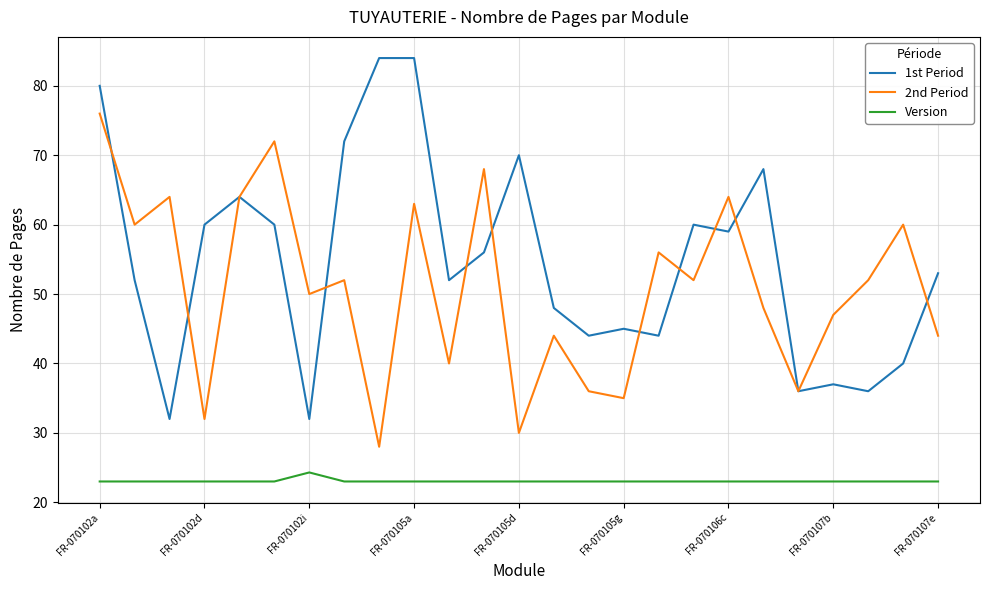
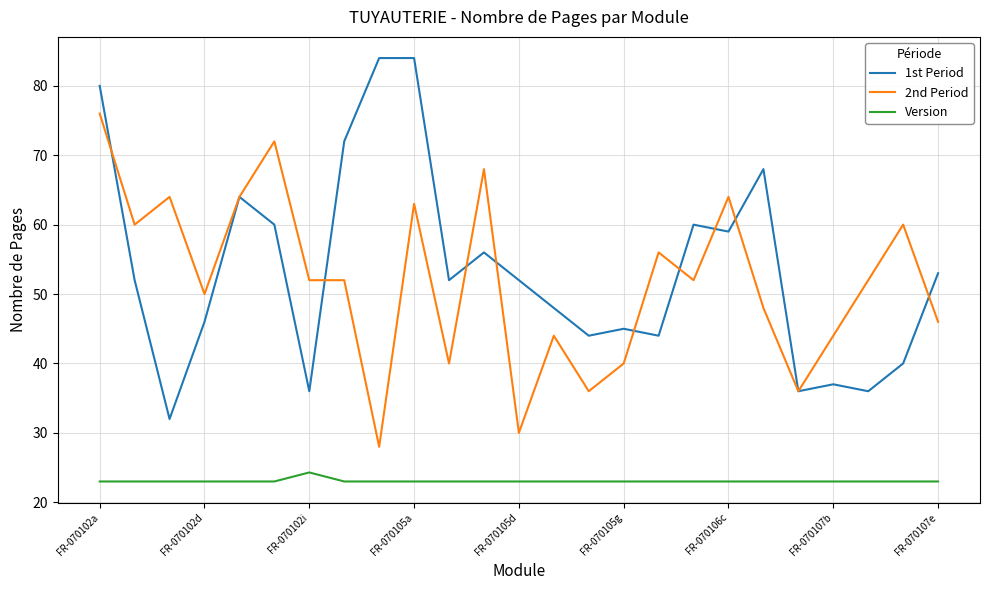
1st Period, FR-070102d: 60 -> 46
2nd Period, FR-070102d: 32 -> 50
1st Period, FR-070102i: 32 -> 36
2nd Period, FR-070102i: 50 -> 52
1st Period, FR-070105d: 70 -> 52
2nd Period, FR-070105g: 35 -> 40
2nd Period, FR-070107b: 47 -> 44
2nd Period, FR-070107e: 44 -> 46
